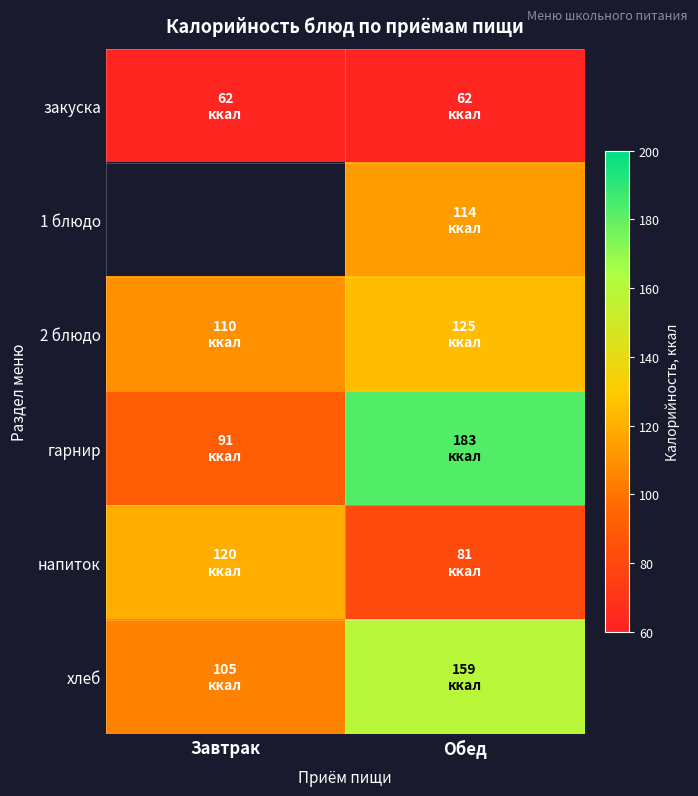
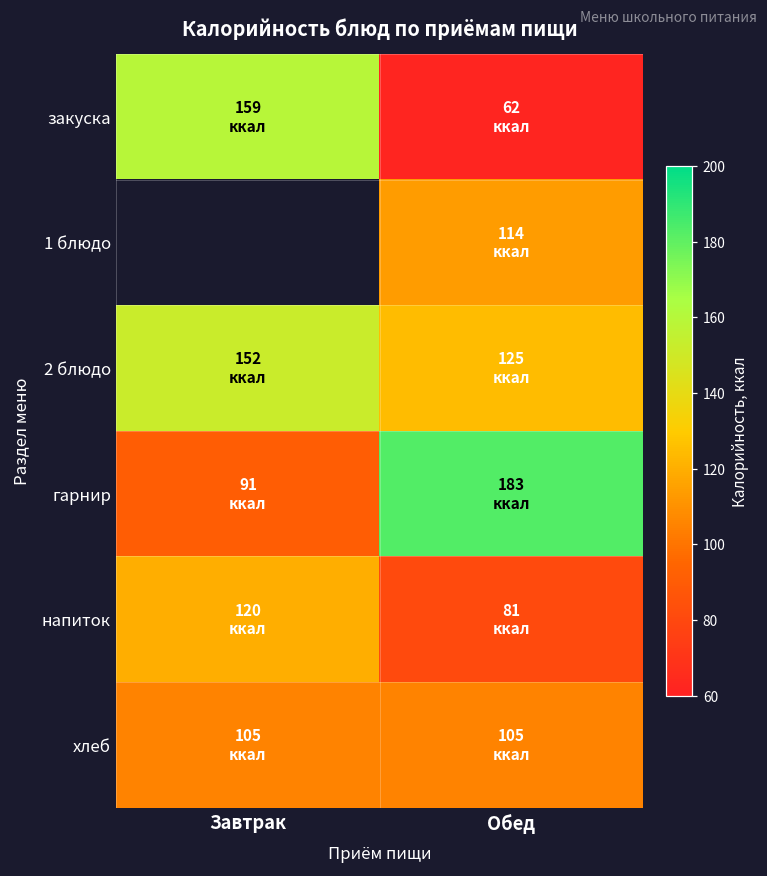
закуска, Завтрак: 62 -> 159
2 блюдо, Завтрак: 110 -> 152
хлеб, Обед: 159 -> 105
